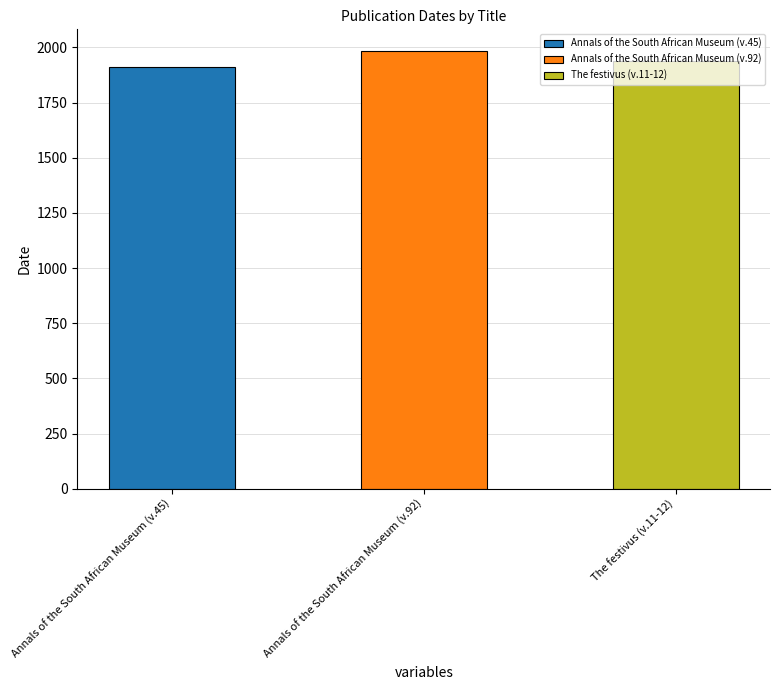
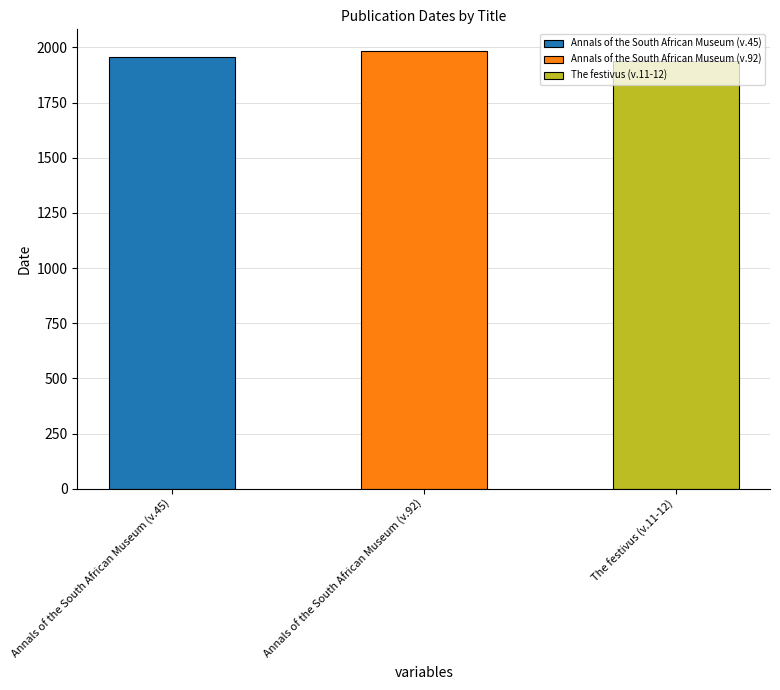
Annals of the South African Museum (v.45): 1910 -> 1960
